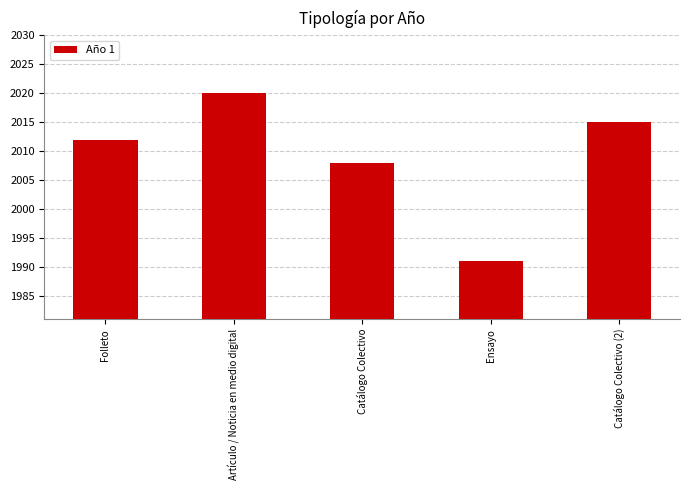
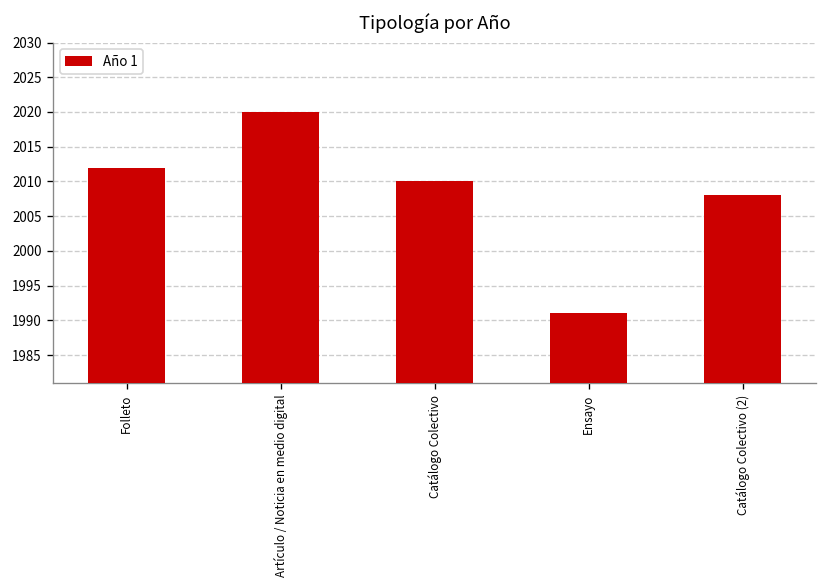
Catálogo Colectivo: 2008 -> 2010
Catálogo Colectivo (2): 2015 -> 2008
